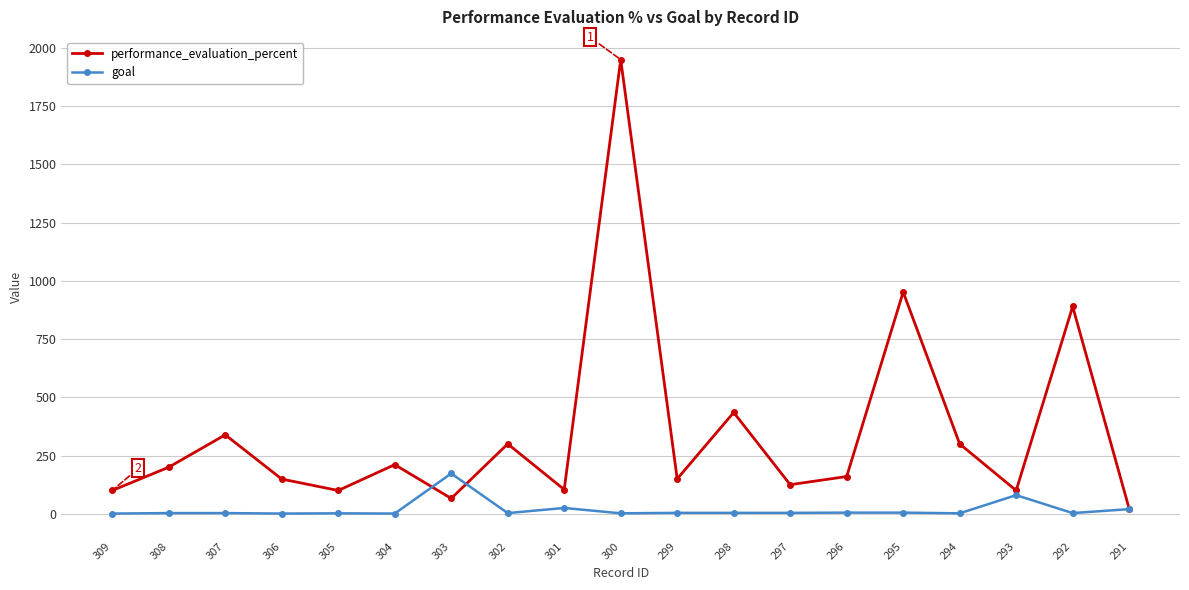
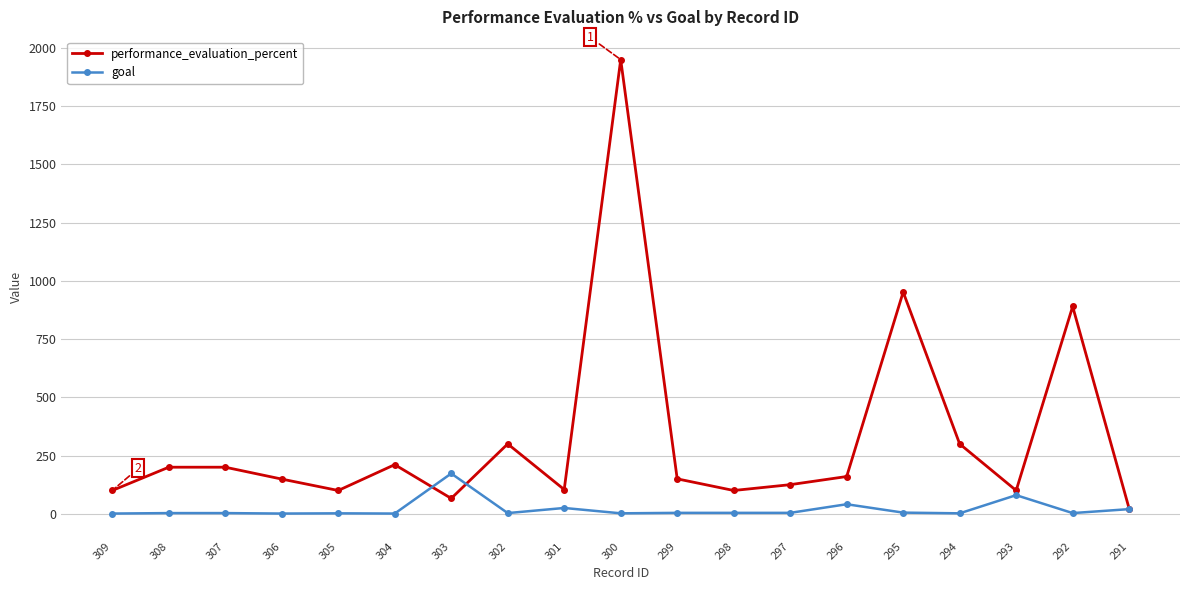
performance_evaluation_percent, 307: 340 -> 200
performance_evaluation_percent, 298: 440 -> 100
goal, 296: 10 -> 40
